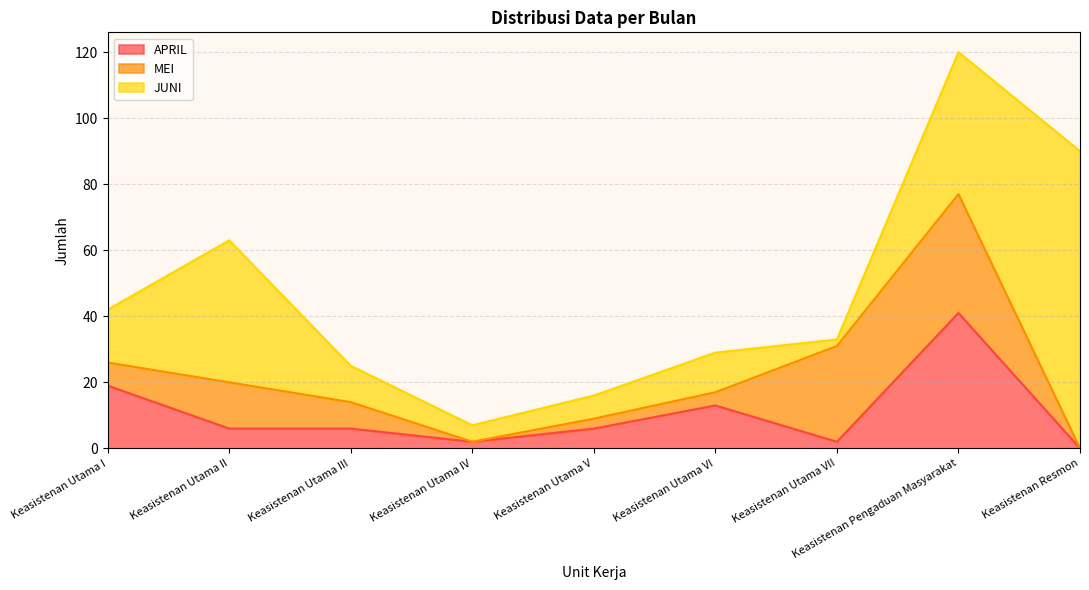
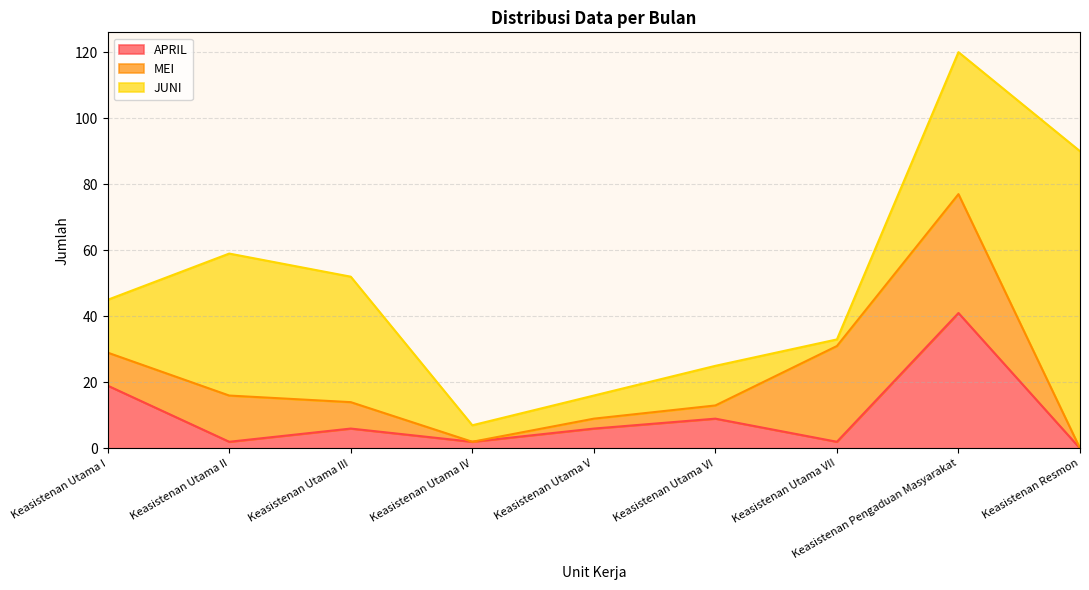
MEI, Keasistenan Utama I: 7 -> 10
APRIL, Keasistenan Utama II: 6 -> 2
JUNI, Keasistenan Utama III: 11 -> 38
APRIL, Keasistenan Utama VI: 13 -> 9
